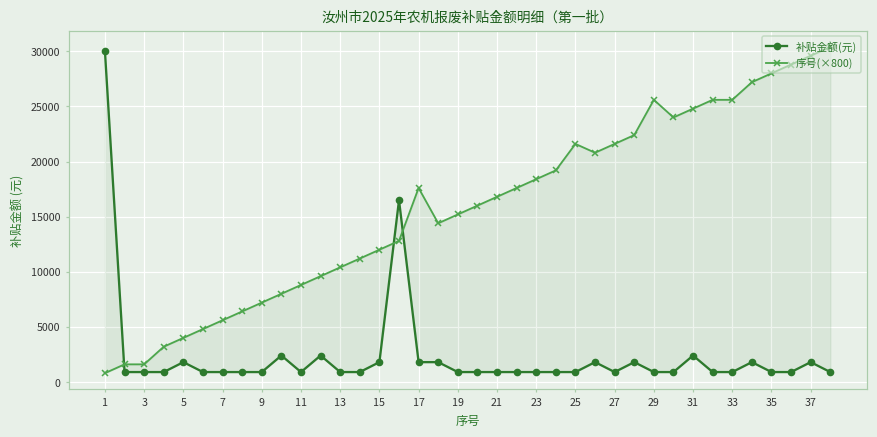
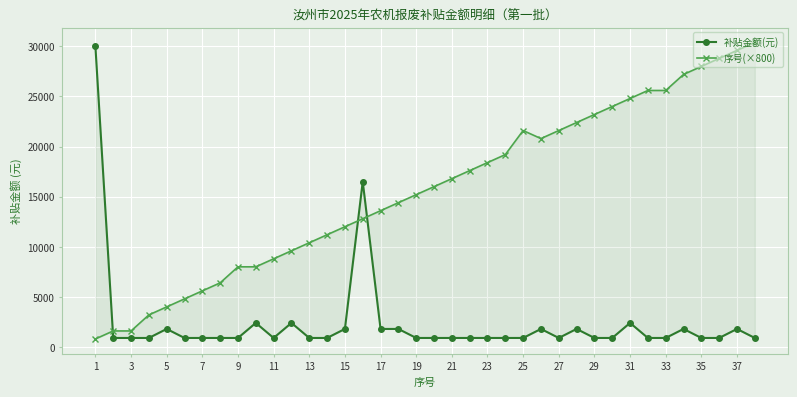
序号(×800), 9: 7200 -> 8000
序号(×800), 17: 17600 -> 13600
序号(×800), 29: 25600 -> 23200
